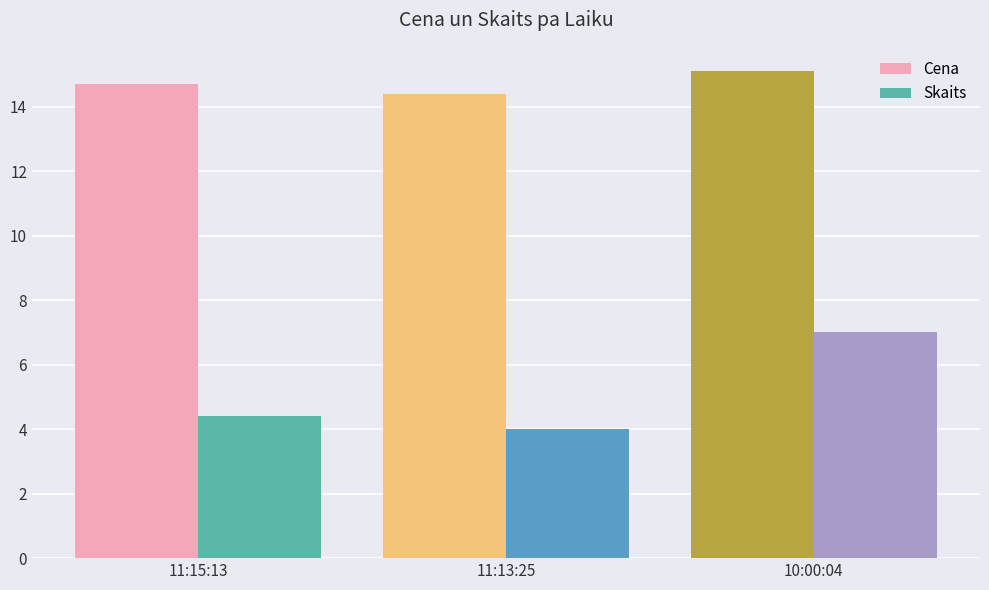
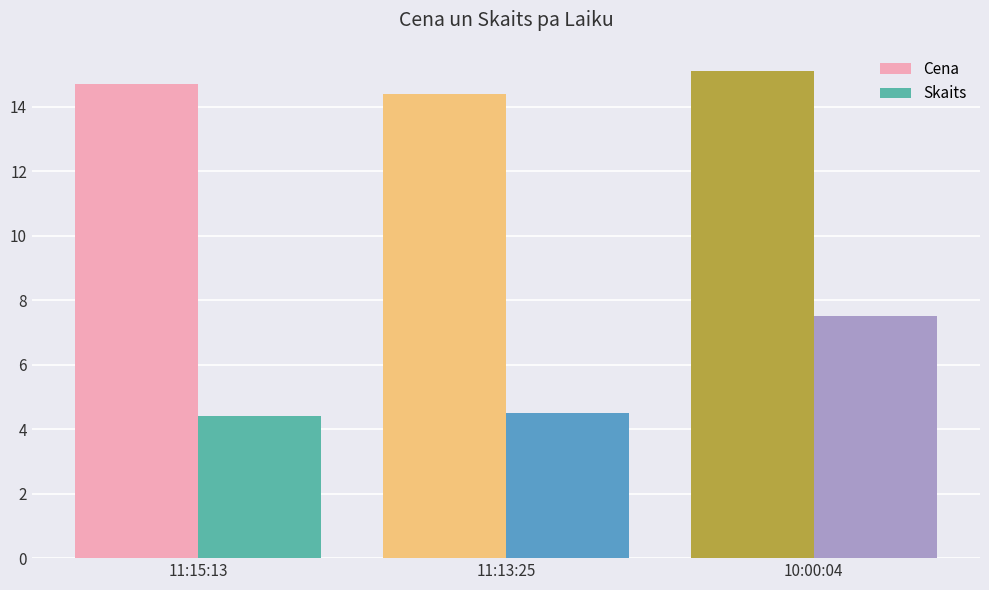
Skaits, 11:13:25: 4.0 -> 4.5
Skaits, 10:00:04: 7.0 -> 7.5
